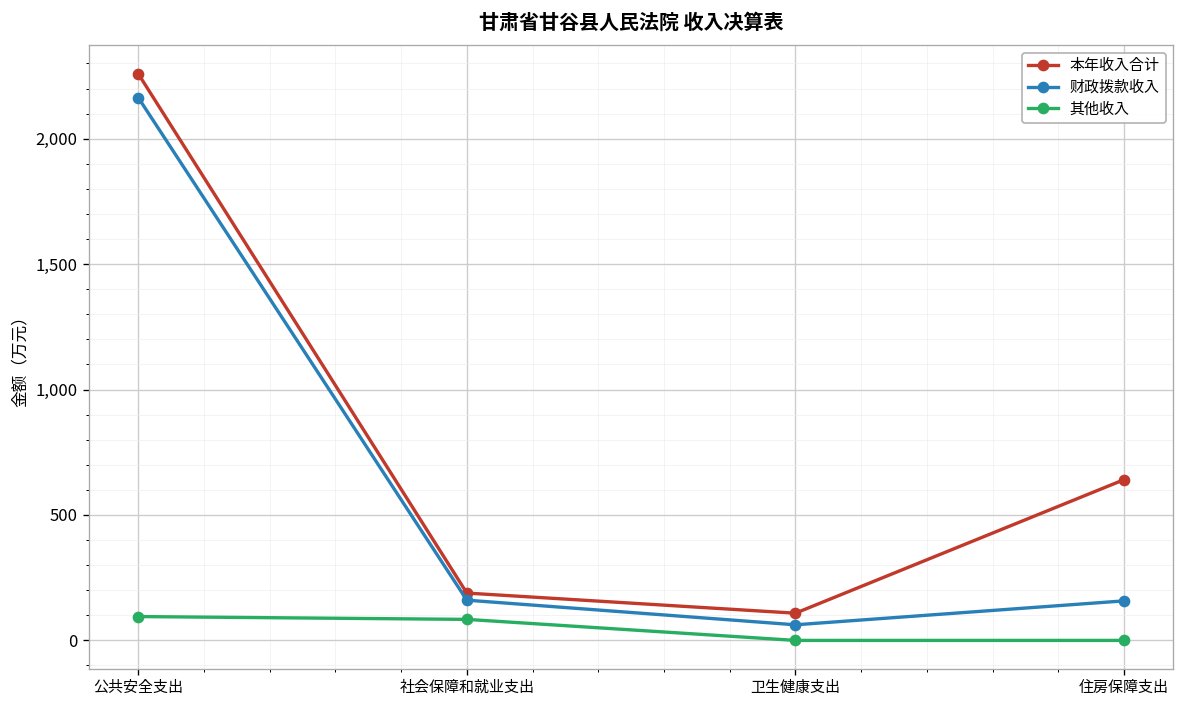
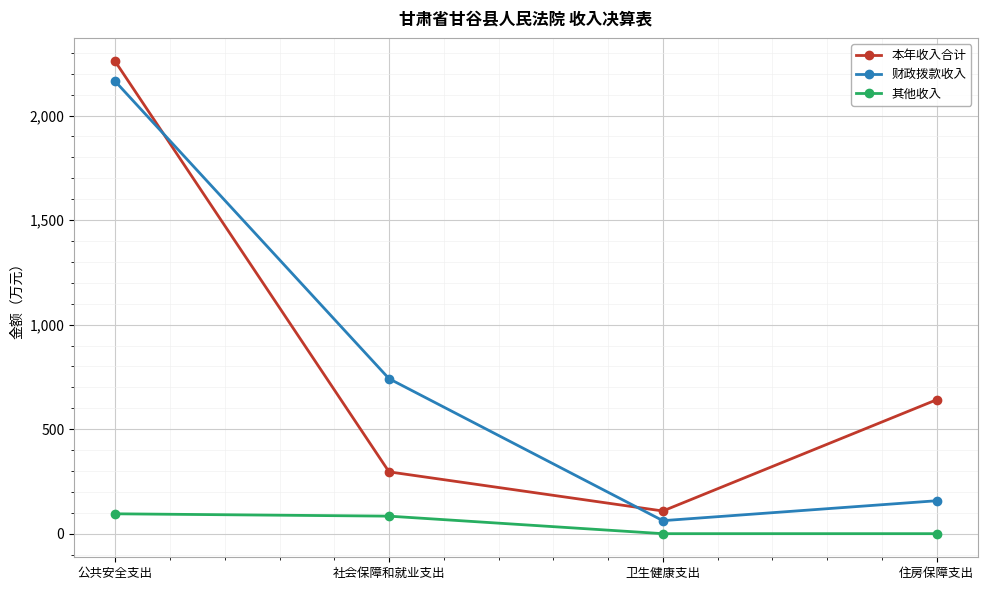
本年收入合计, 社会保障和就业支出: 190 -> 300
财政拨款收入, 社会保障和就业支出: 160 -> 740
